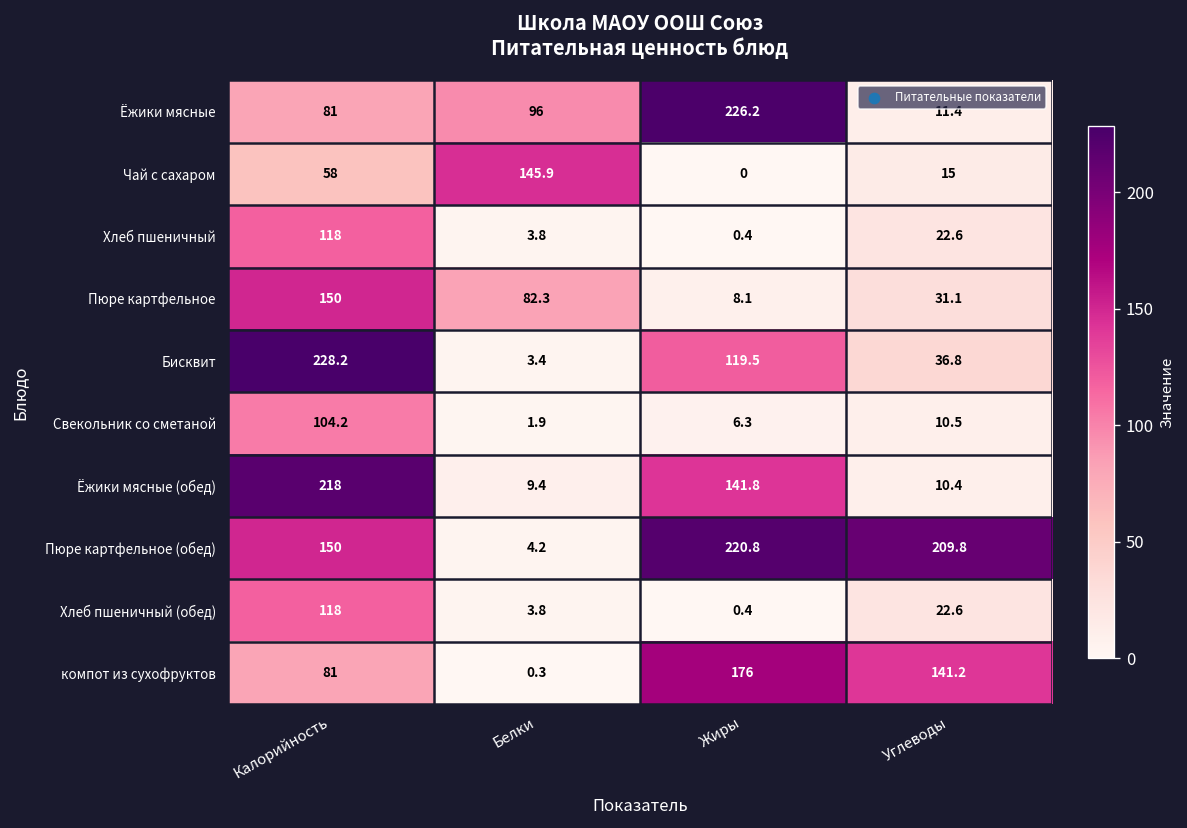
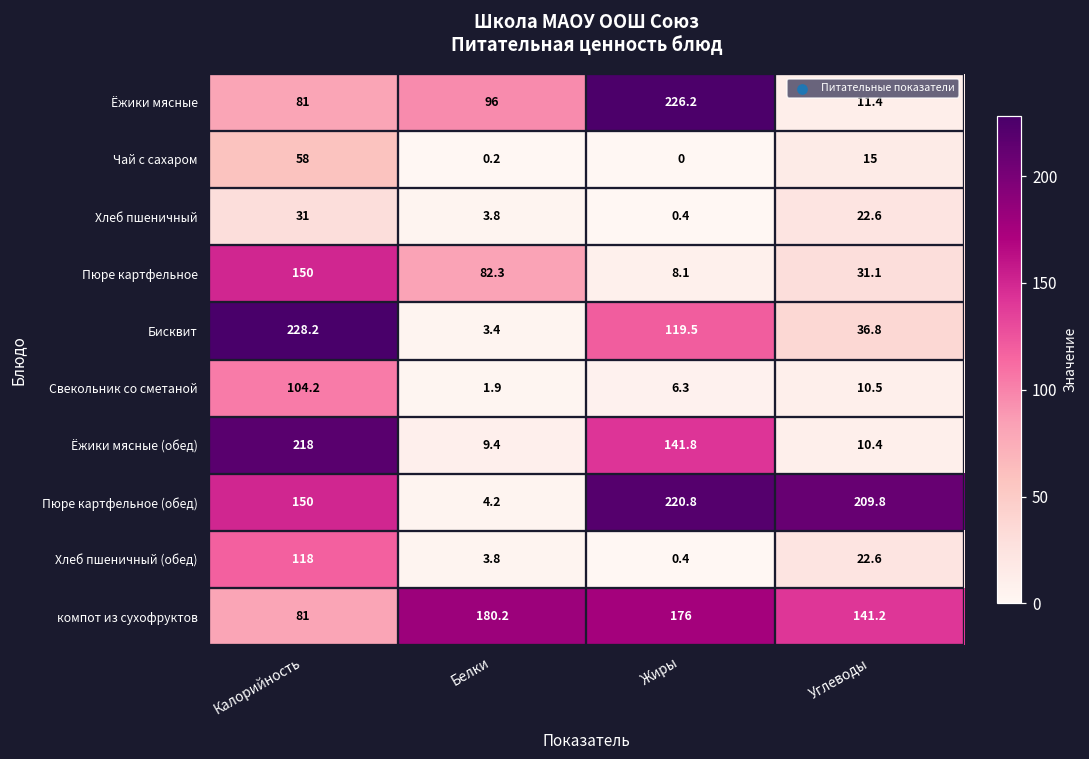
Чай с сахаром, Белки: 145.9 -> 0.2
Хлеб пшеничный, Калорийность: 118 -> 31
компот из сухофруктов, Белки: 0.3 -> 180.2
